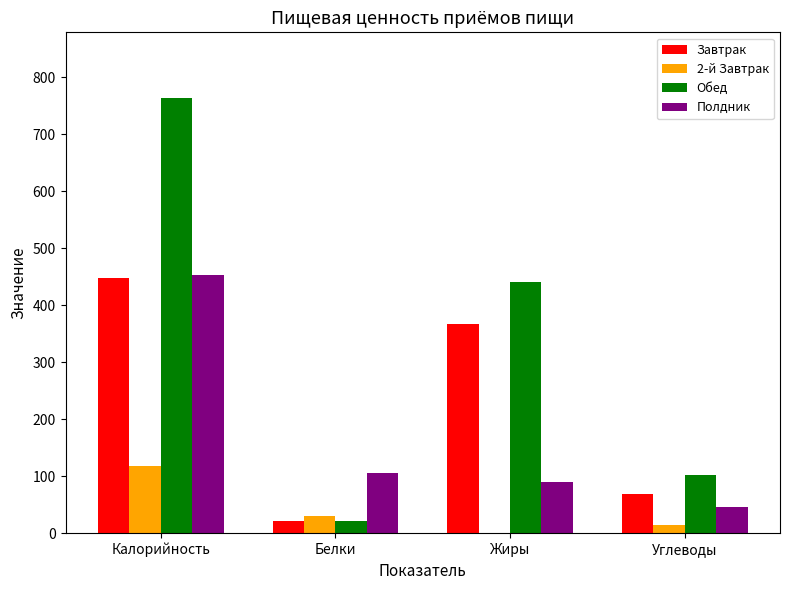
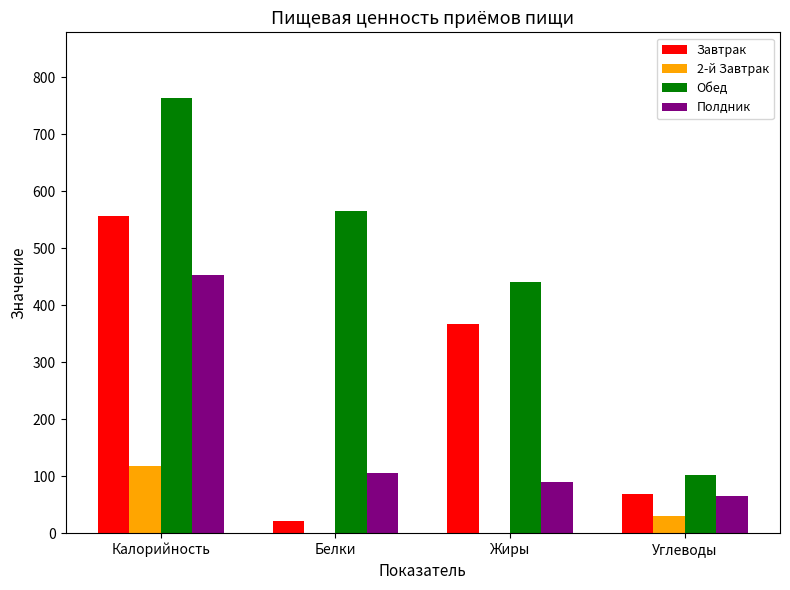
Завтрак, Калорийность: 450 -> 560
2-й Завтрак, Белки: 30 -> 0
Обед, Белки: 20 -> 570
2-й Завтрак, Углеводы: 10 -> 30
Полдник, Углеводы: 50 -> 60
